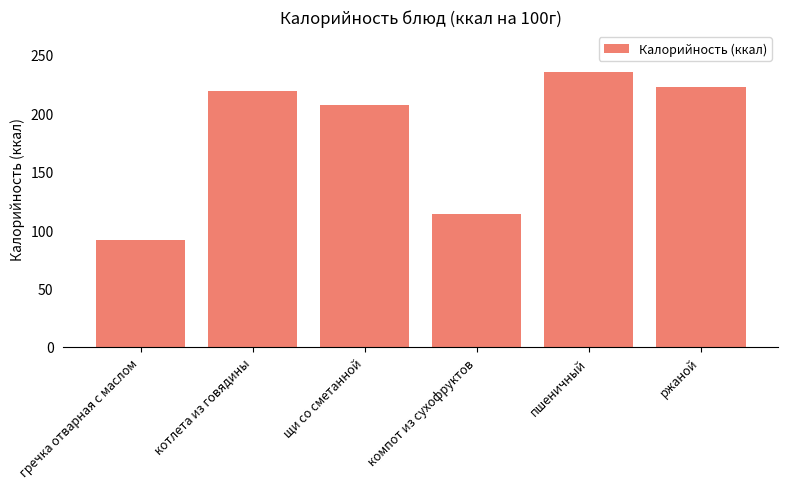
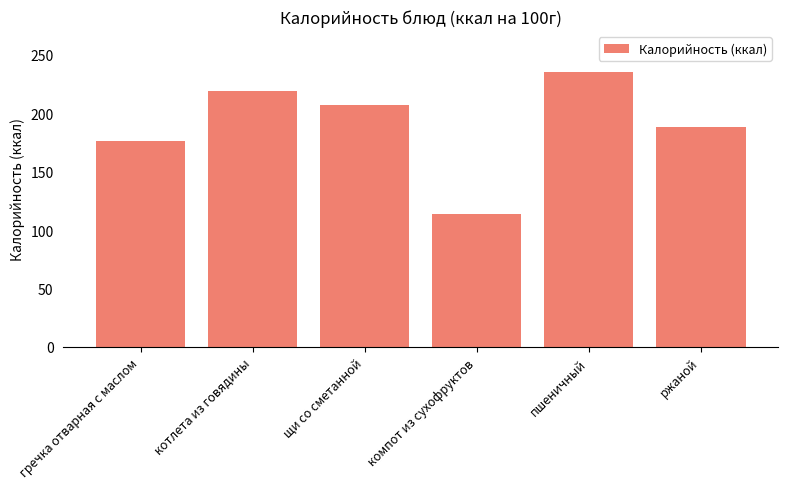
гречка отварная с маслом: 92 -> 176
ржаной: 222 -> 188
